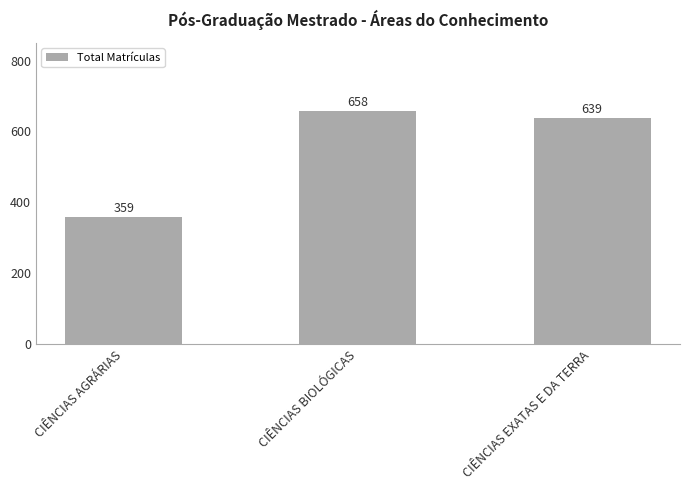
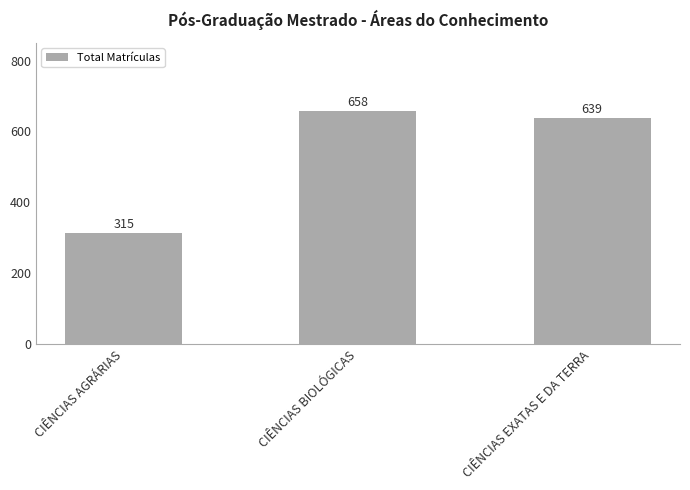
CIÊNCIAS AGRÁRIAS: 359 -> 315
